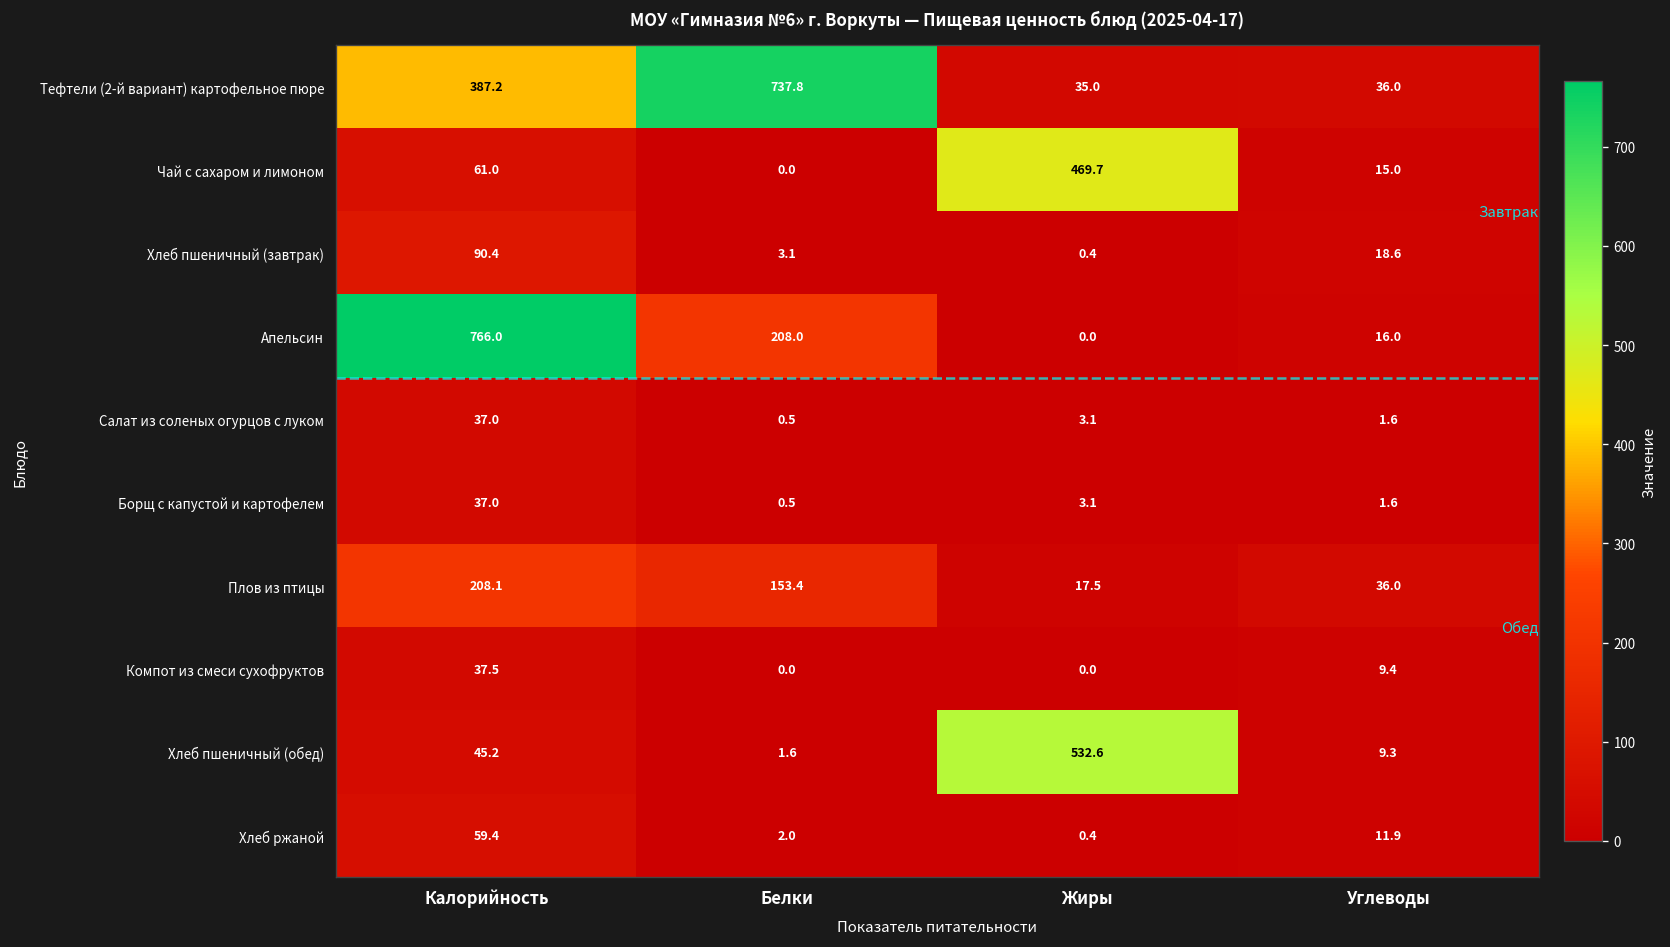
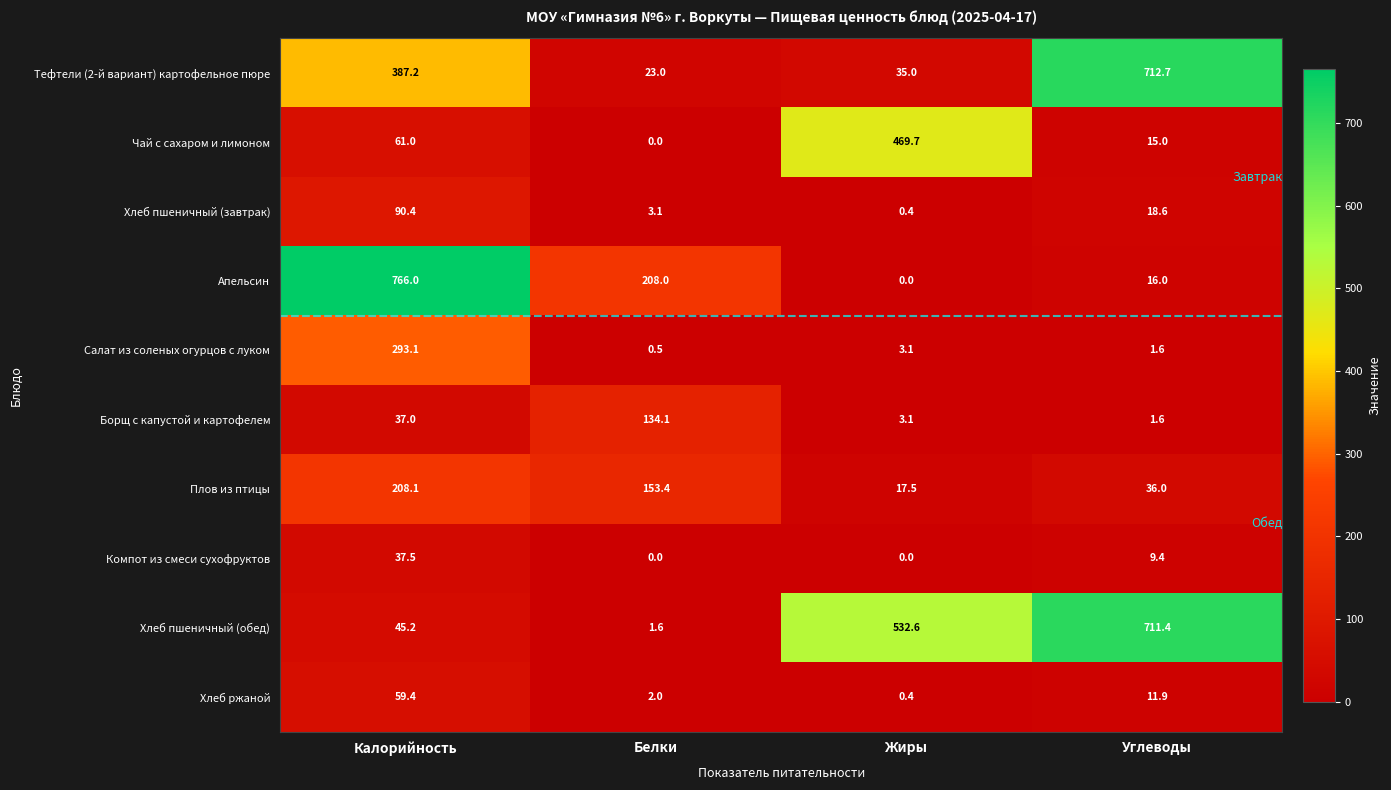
Тефтели (2-й вариант) картофельное пюре, Белки: 737.8 -> 23.0
Тефтели (2-й вариант) картофельное пюре, Углеводы: 36.0 -> 712.7
Салат из соленых огурцов с луком, Калорийность: 37.0 -> 293.1
Борщ с капустой и картофелем, Белки: 0.5 -> 134.1
Хлеб пшеничный (обед), Углеводы: 9.3 -> 711.4
